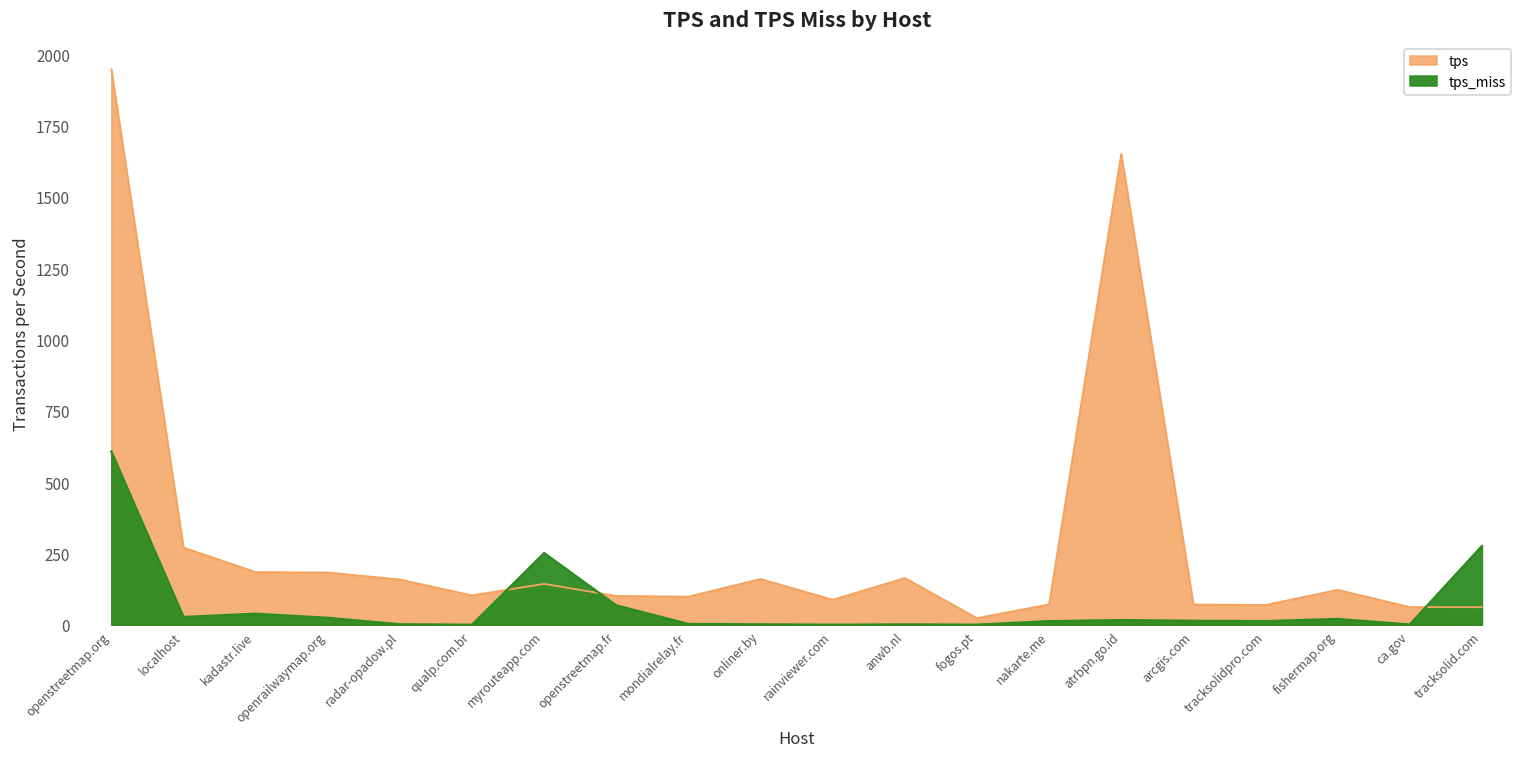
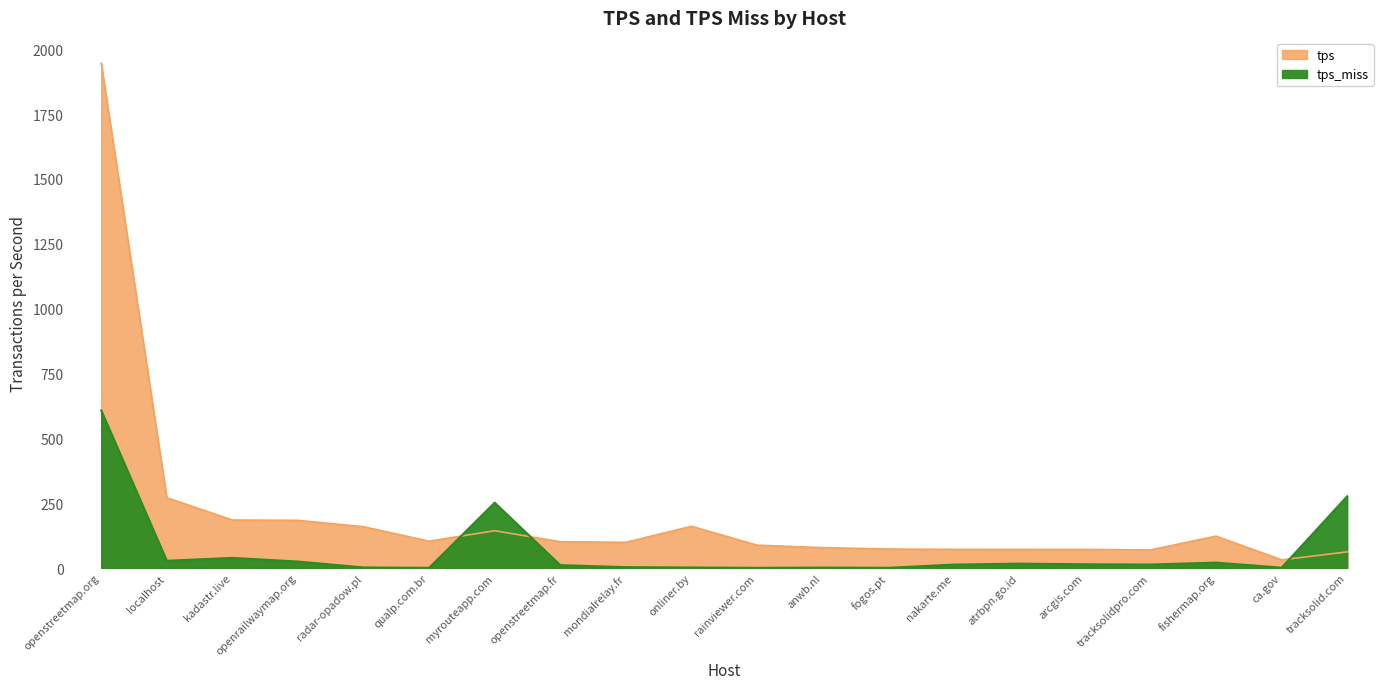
tps_miss, openstreetmap.fr: 70 -> 10
tps, anwb.nl: 160 -> 80
tps, fogos.pt: 20 -> 70
tps, atrbpn.go.id: 1650 -> 70
tps, ca.gov: 60 -> 30
